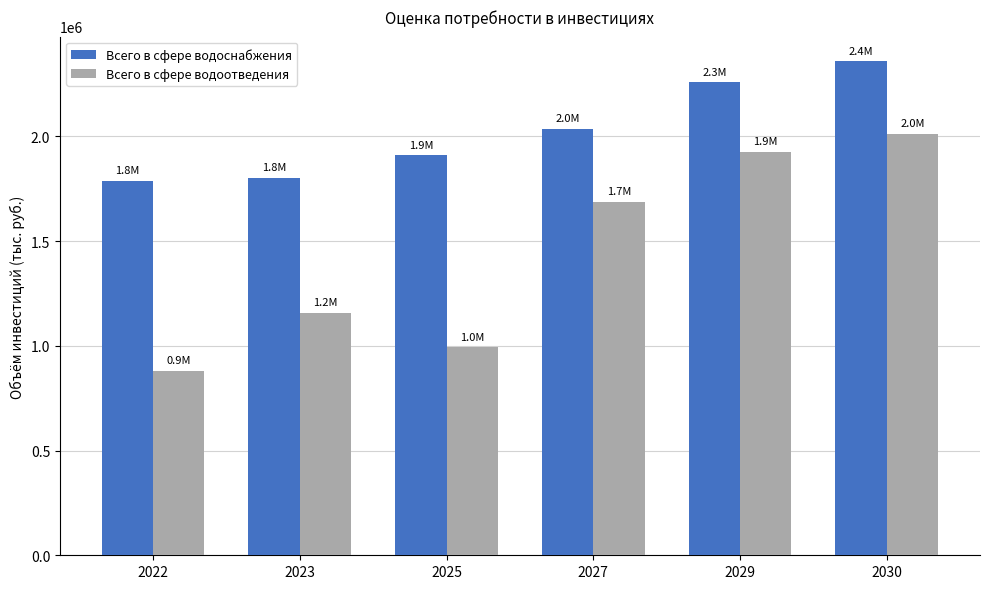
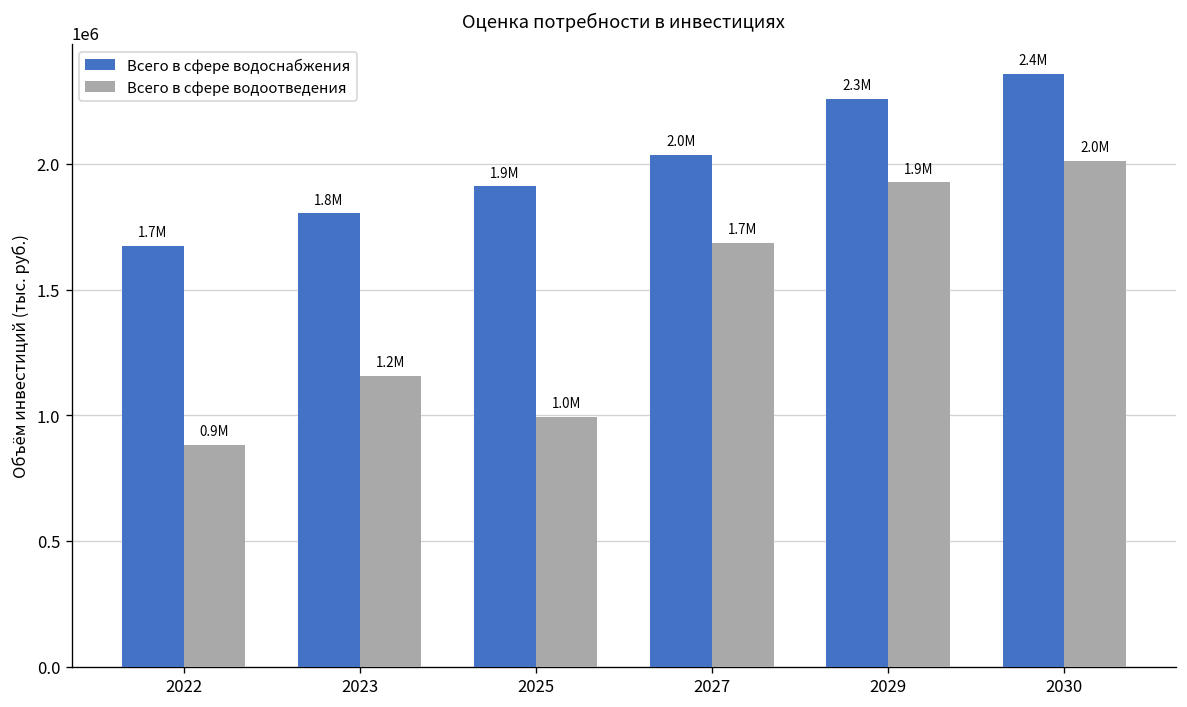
Всего в сфере водоснабжения, 2022: 1.8M -> 1.7M
